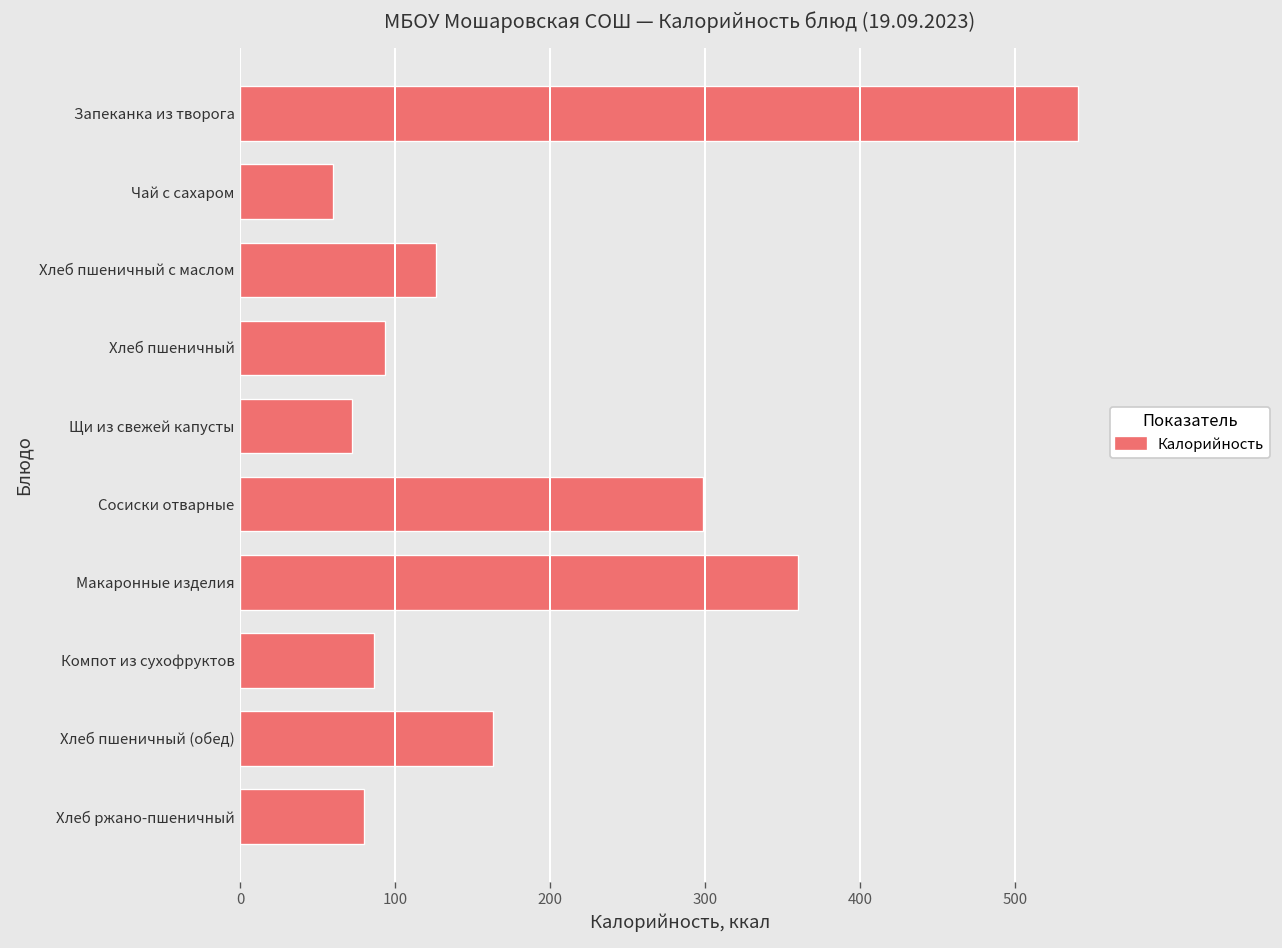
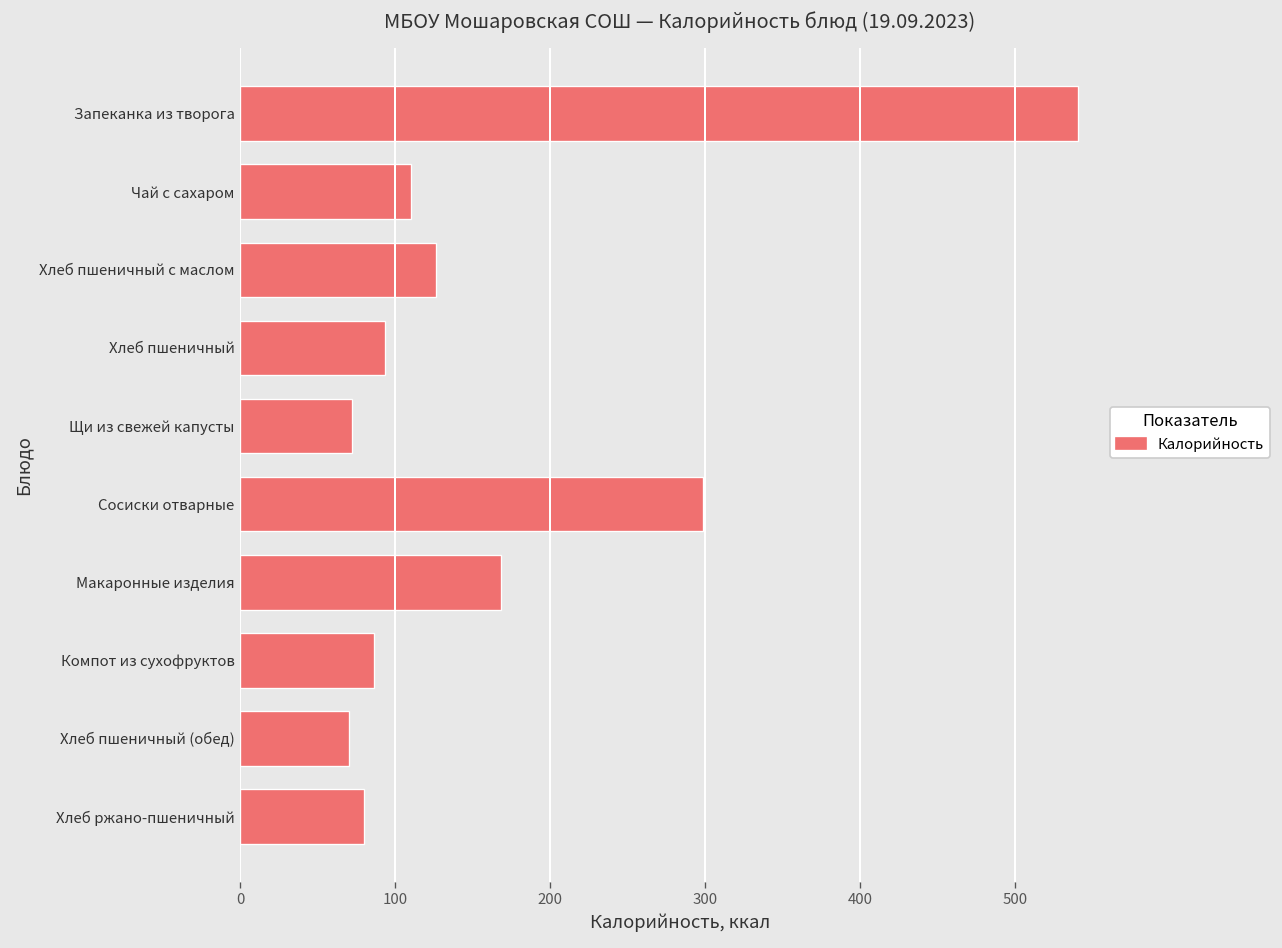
Чай с сахаром: 60 -> 110
Макаронные изделия: 360 -> 168
Хлеб пшеничный (обед): 163 -> 70
